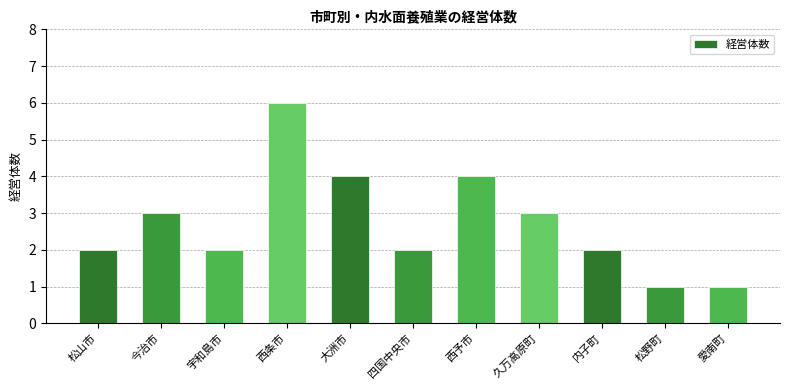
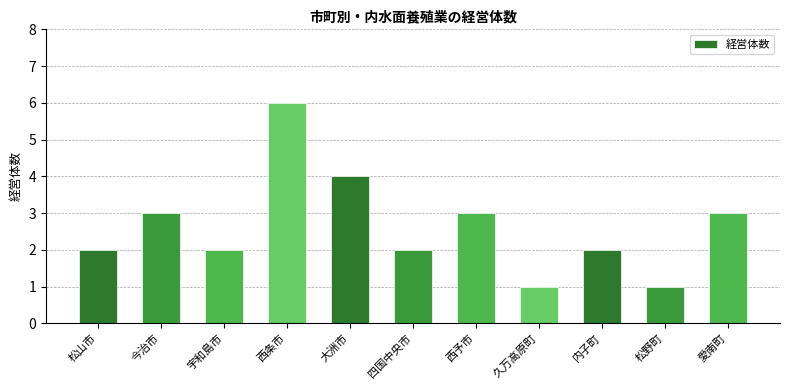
西予市: 4 -> 3
久万高原町: 3 -> 1
愛南町: 1 -> 3
